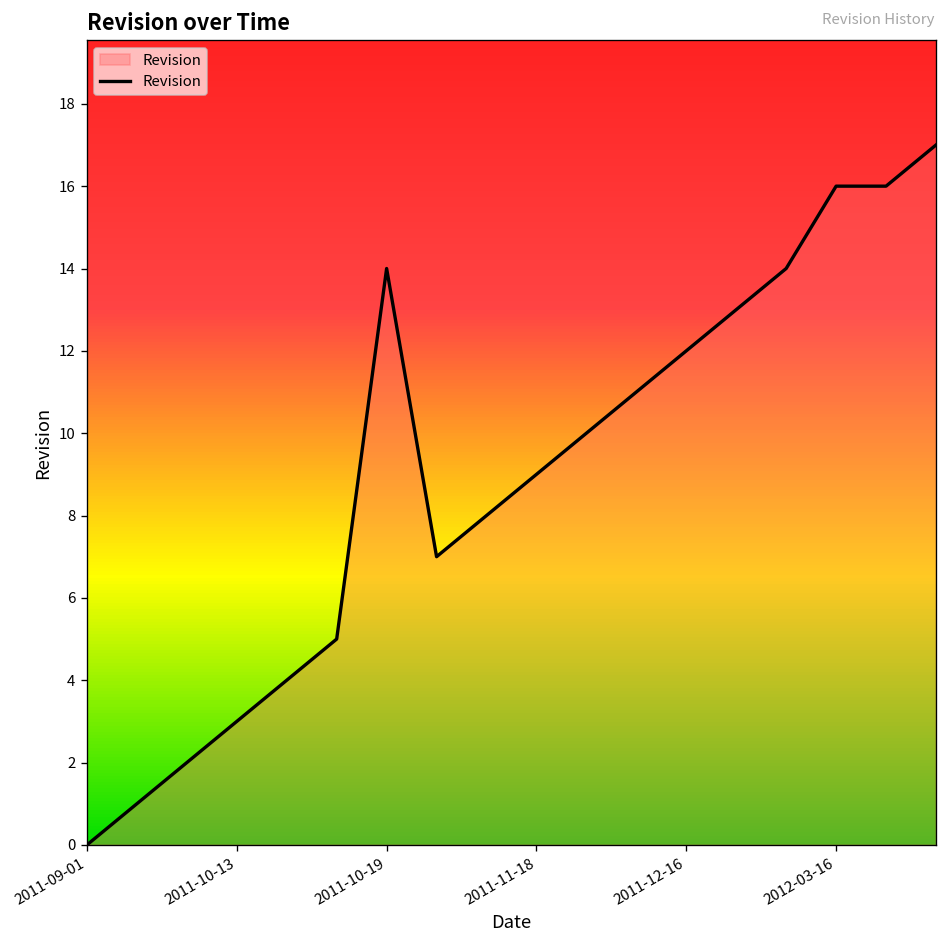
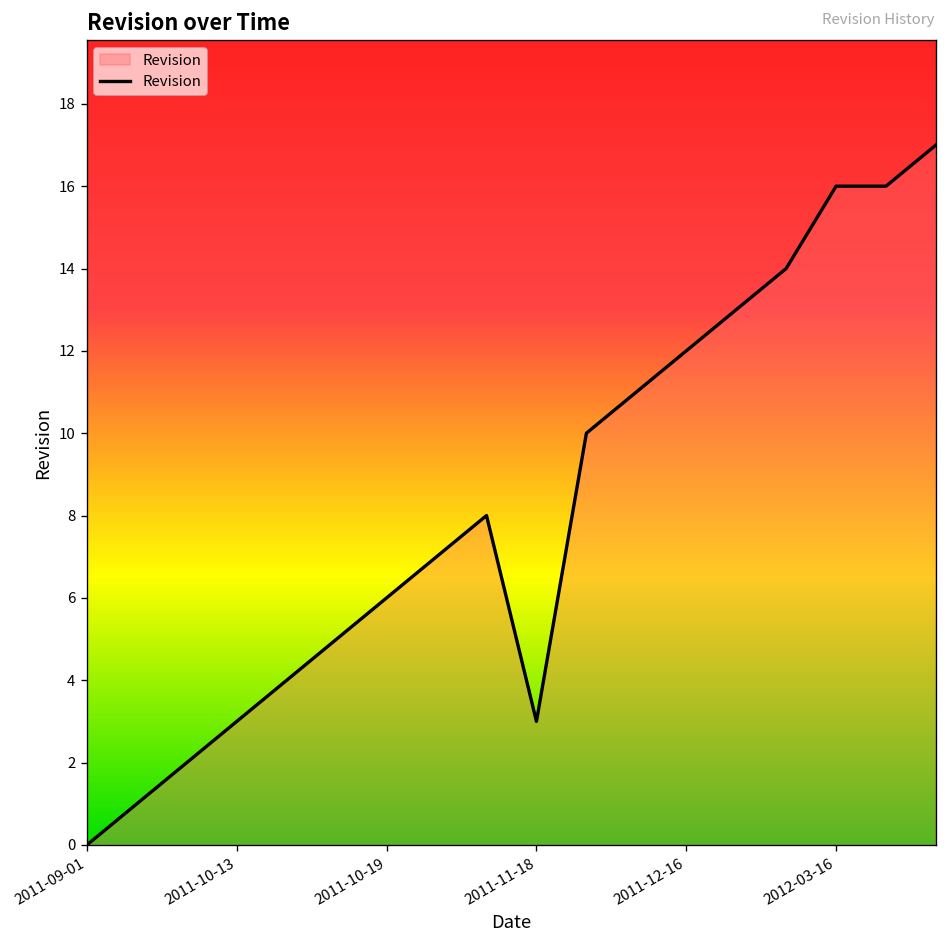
2011-10-19: 14 -> 6
2011-11-18: 9 -> 3
